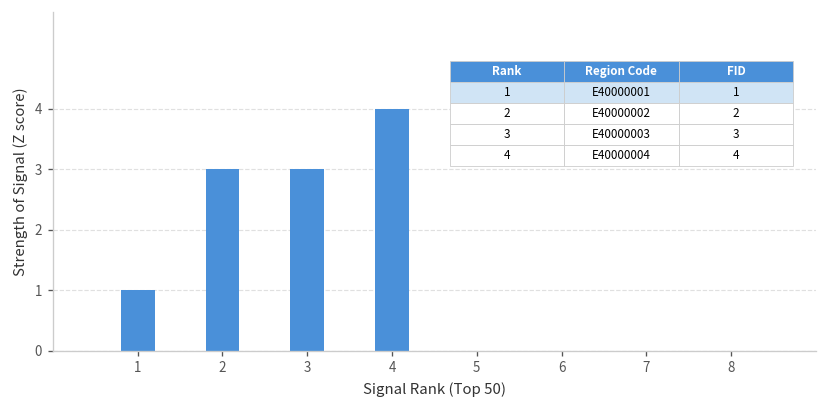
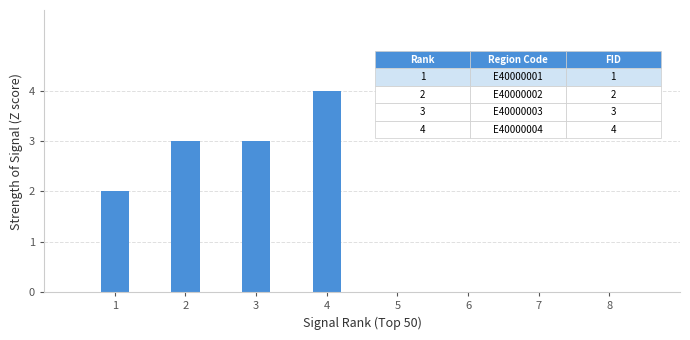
1: 1 -> 2
